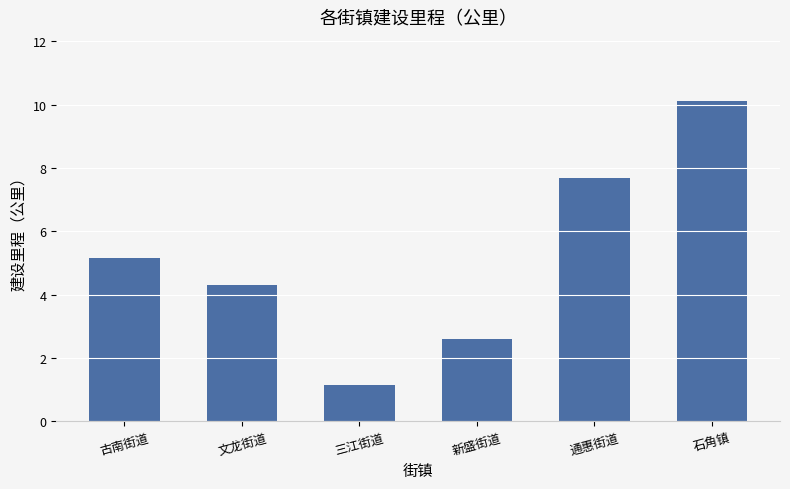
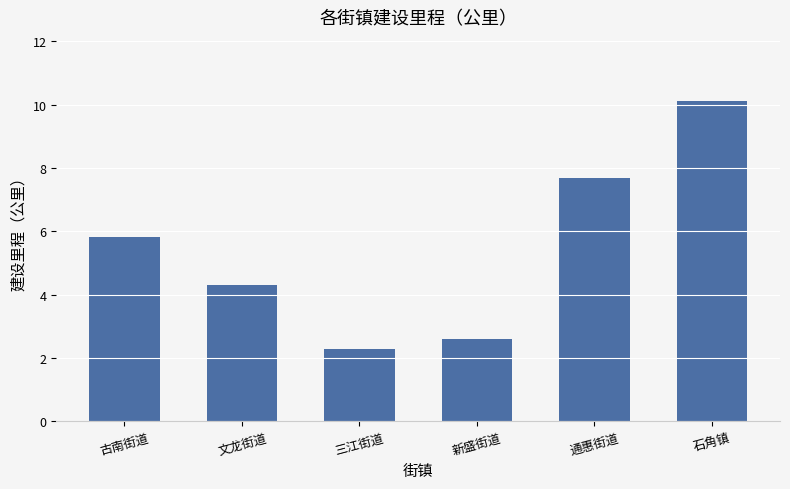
古南街道: 5.2 -> 5.8
三江街道: 1.2 -> 2.3
